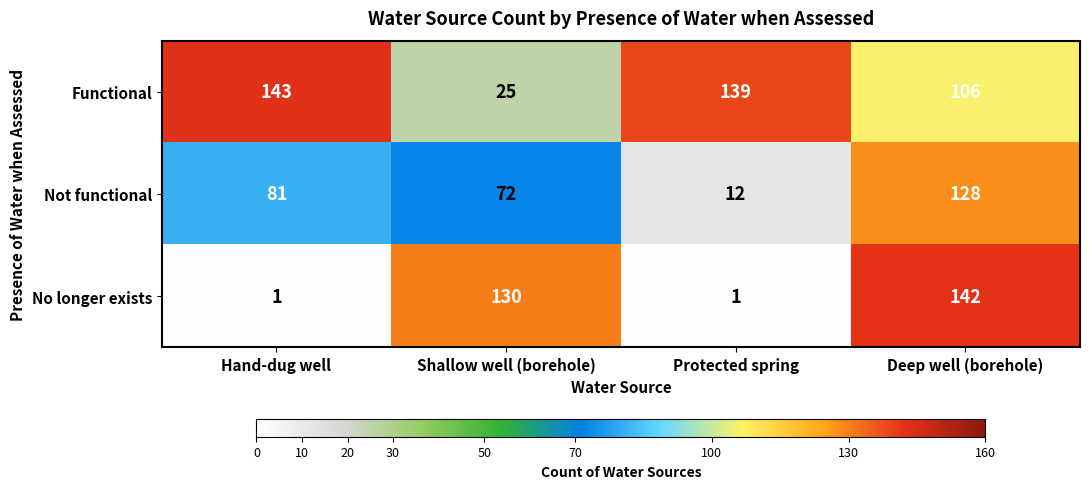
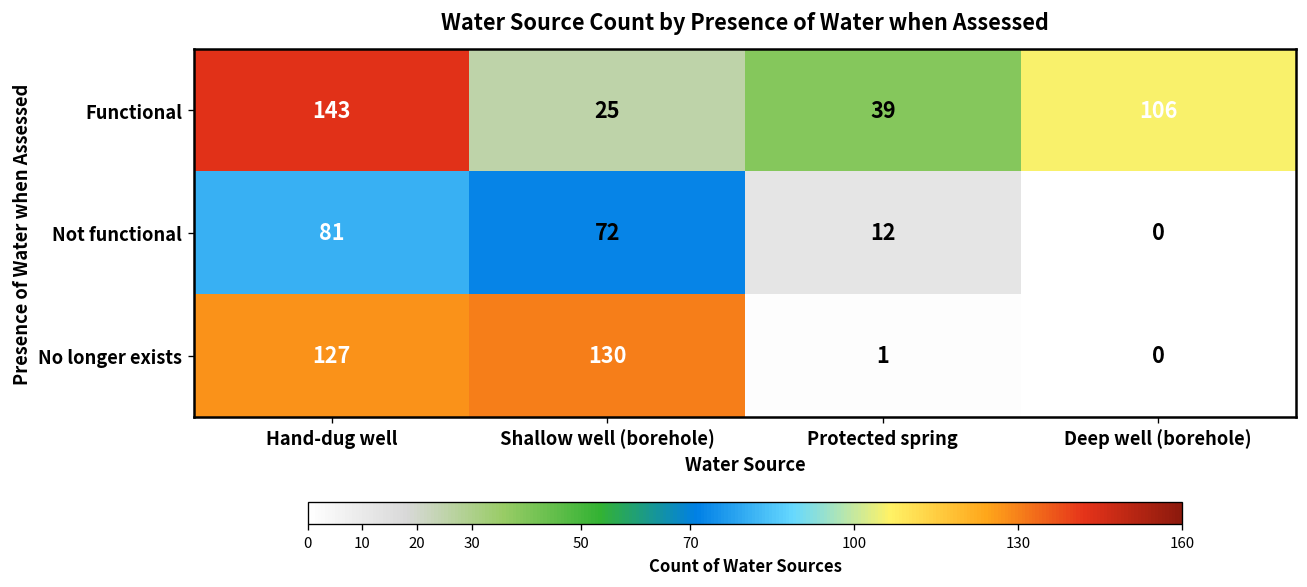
Functional, Protected spring: 139 -> 39
Not functional, Deep well (borehole): 128 -> 0
No longer exists, Hand-dug well: 1 -> 127
No longer exists, Deep well (borehole): 142 -> 0
